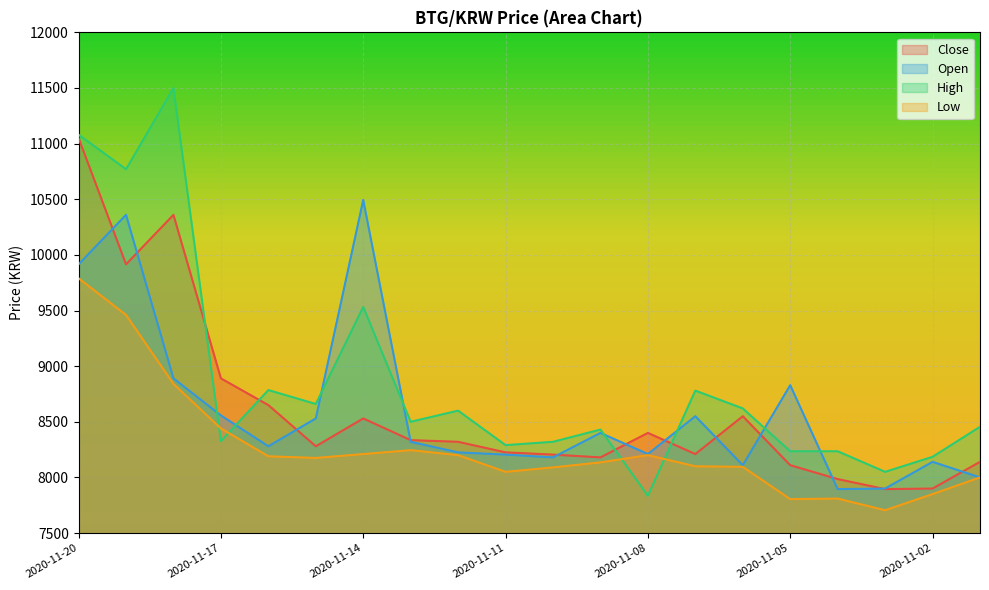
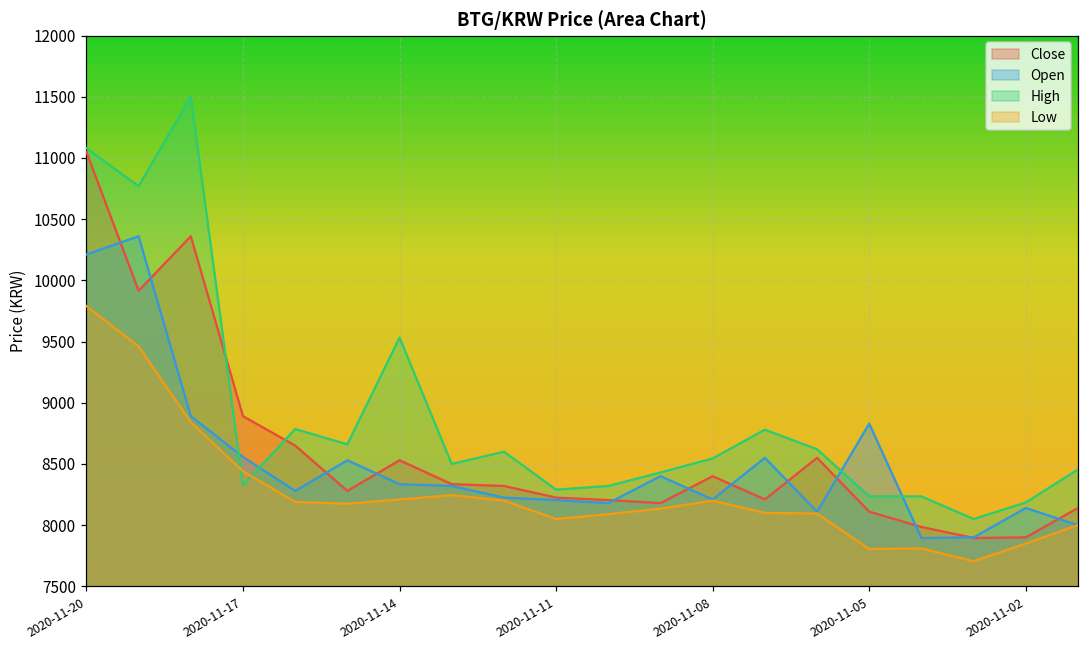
Open, 2020-11-20: 9920 -> 10210
Open, 2020-11-14: 10490 -> 8340
High, 2020-11-08: 7840 -> 8550
